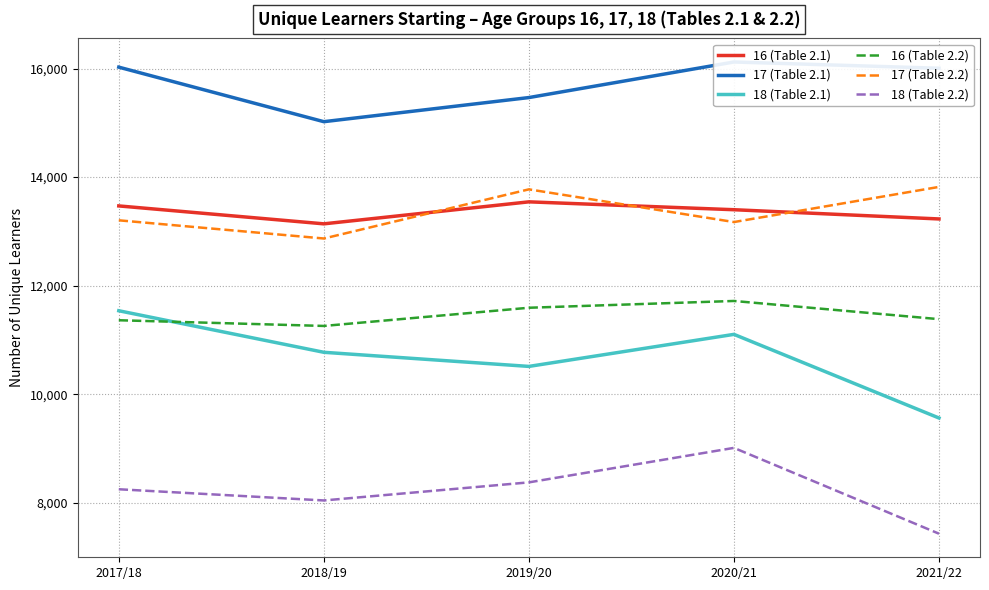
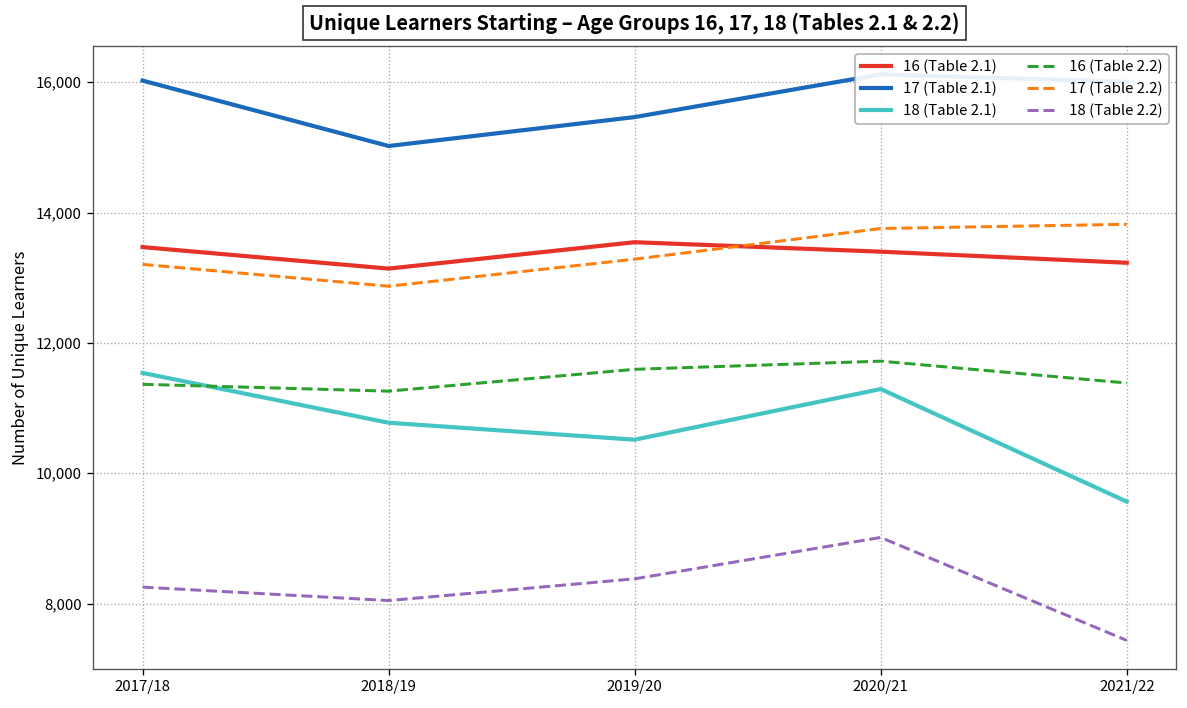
17 (Table 2.2), 2019/20: 13,800 -> 13,300
18 (Table 2.1), 2020/21: 11,100 -> 11,300
17 (Table 2.2), 2020/21: 13,200 -> 13,800
